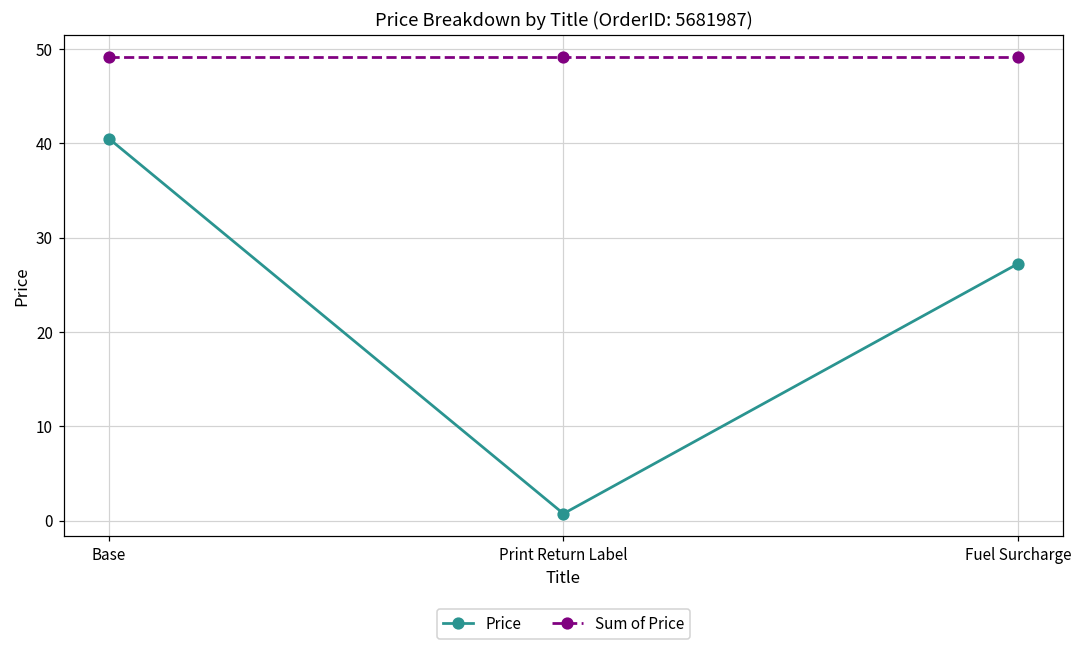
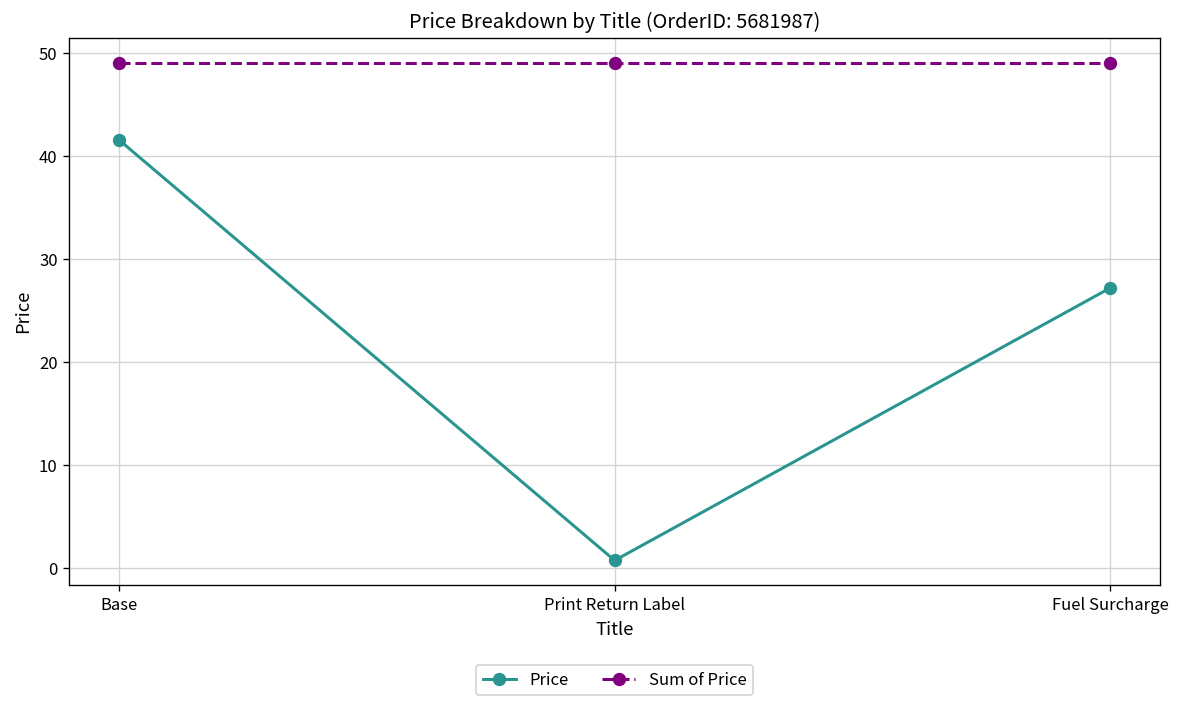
Price, Base: 40 -> 42
